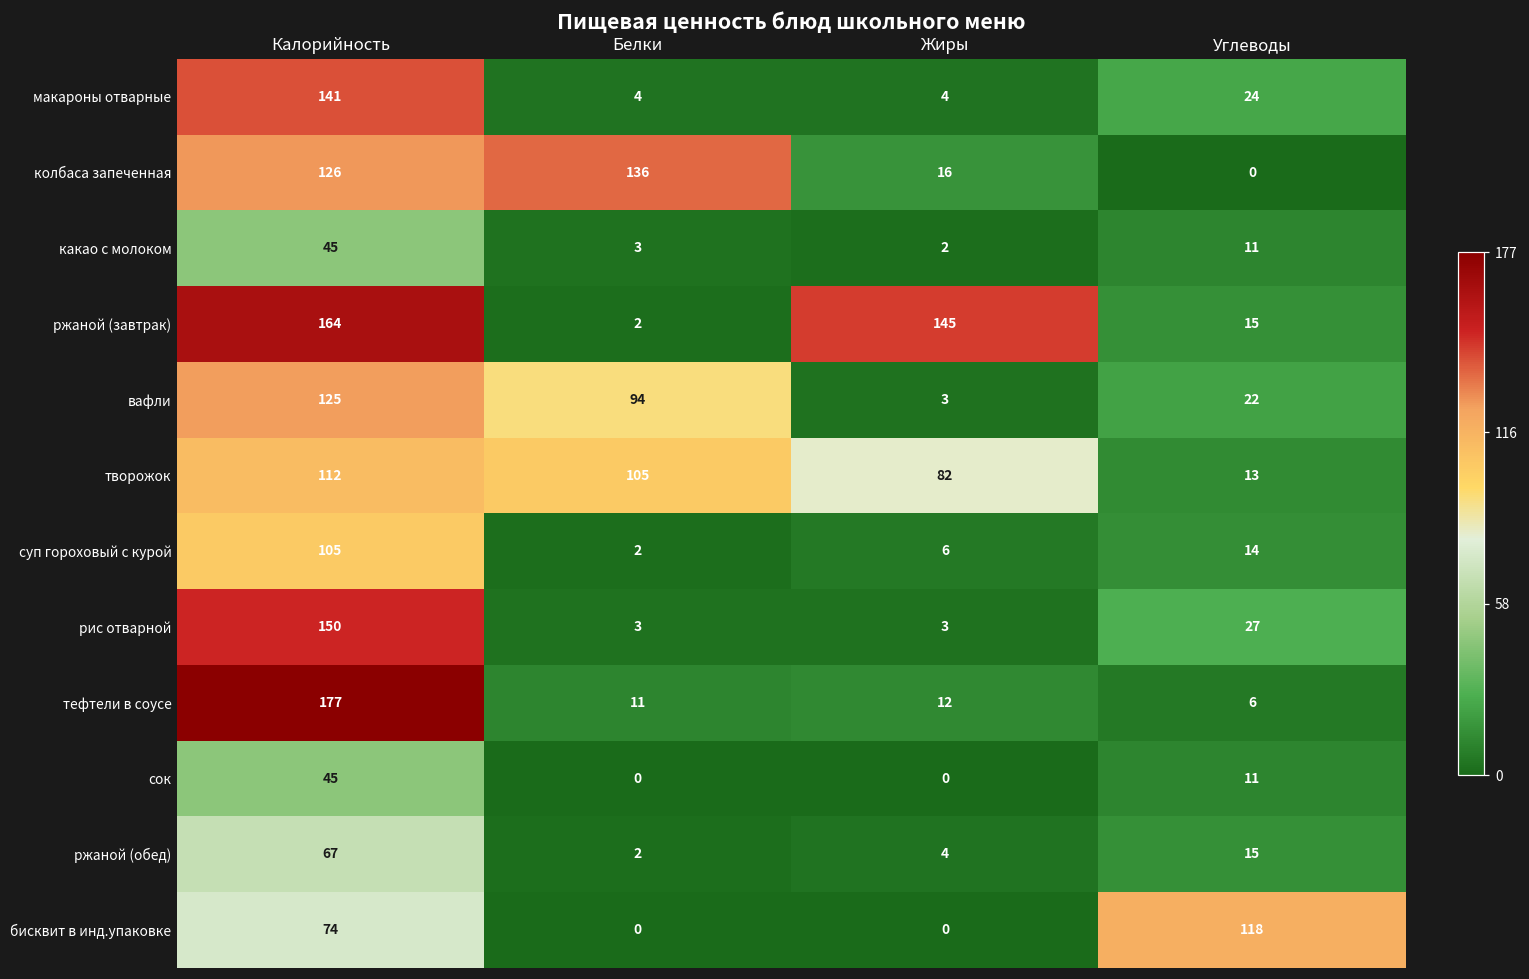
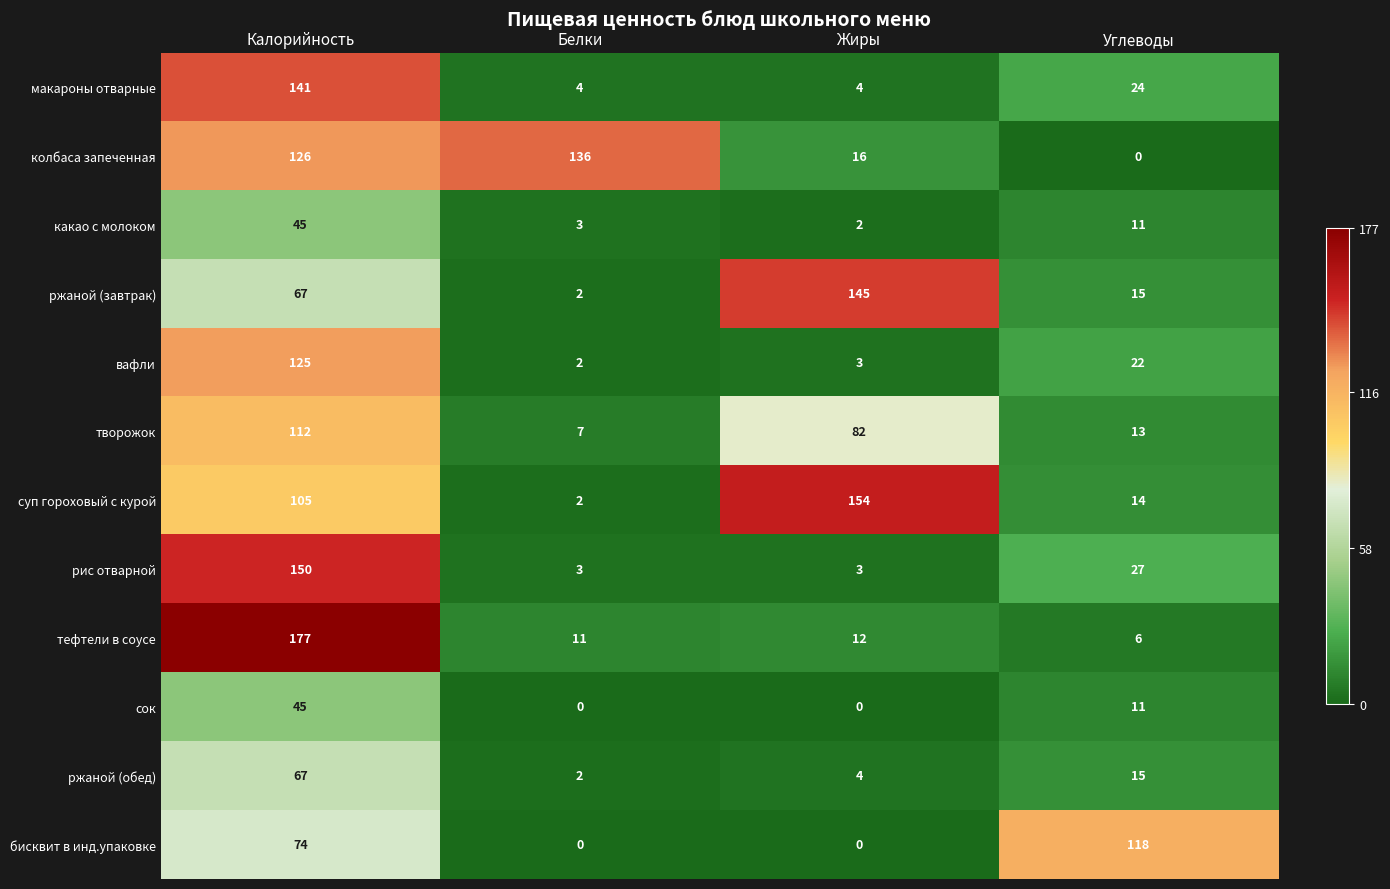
ржаной (завтрак), Калорийность: 164 -> 67
вафли, Белки: 94 -> 2
творожок, Белки: 105 -> 7
суп гороховый с курой, Жиры: 6 -> 154
